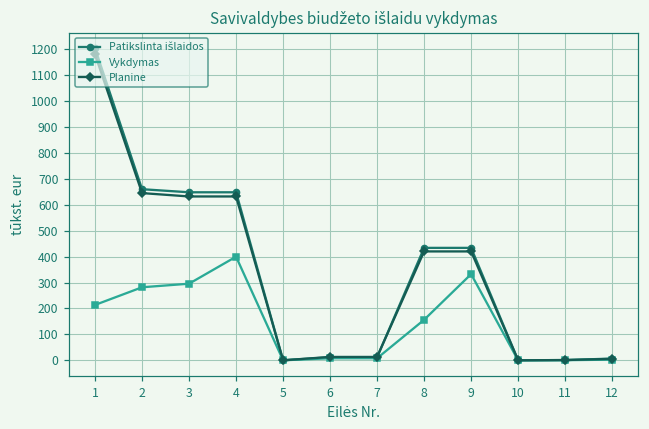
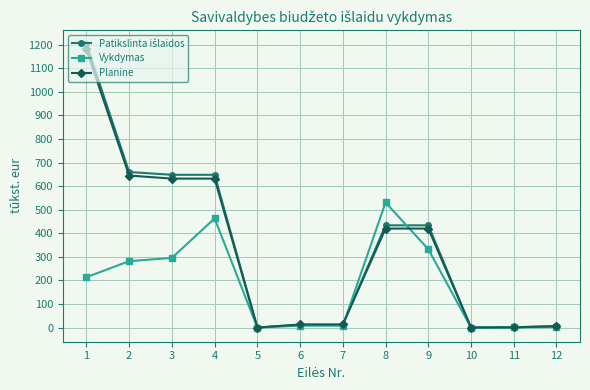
Vykdymas, 4: 400 -> 460
Vykdymas, 8: 160 -> 530
